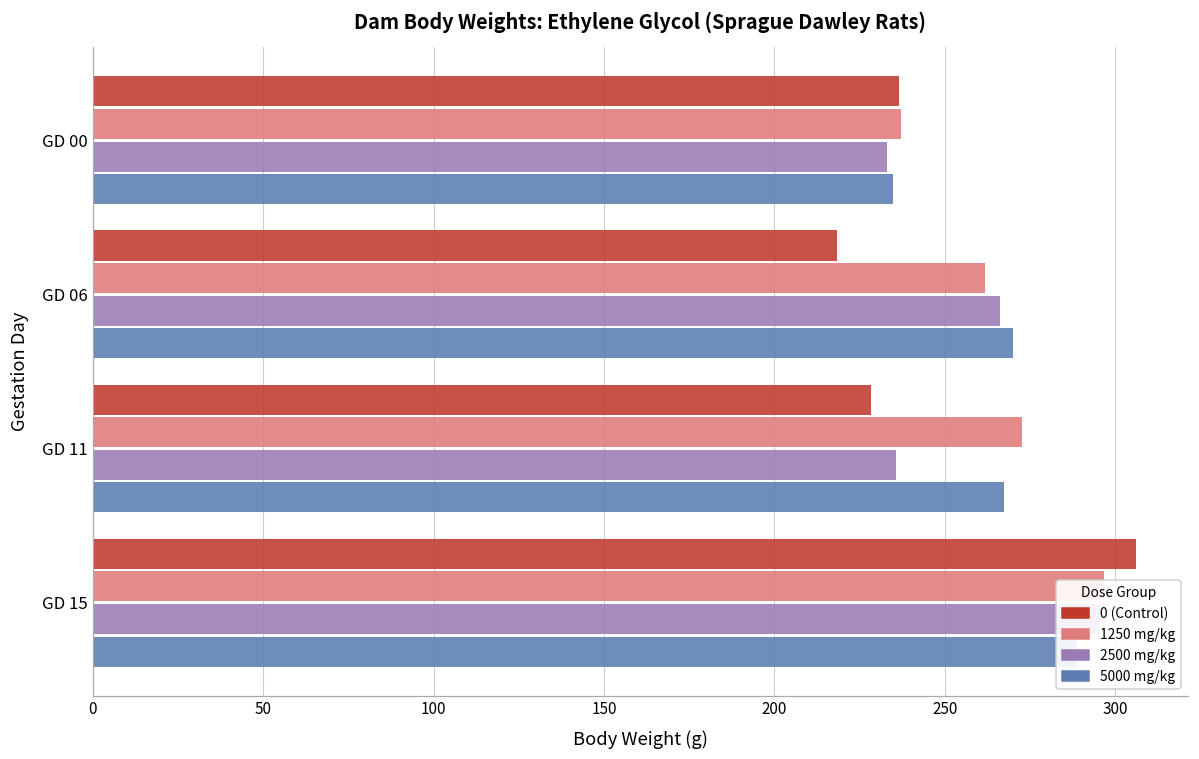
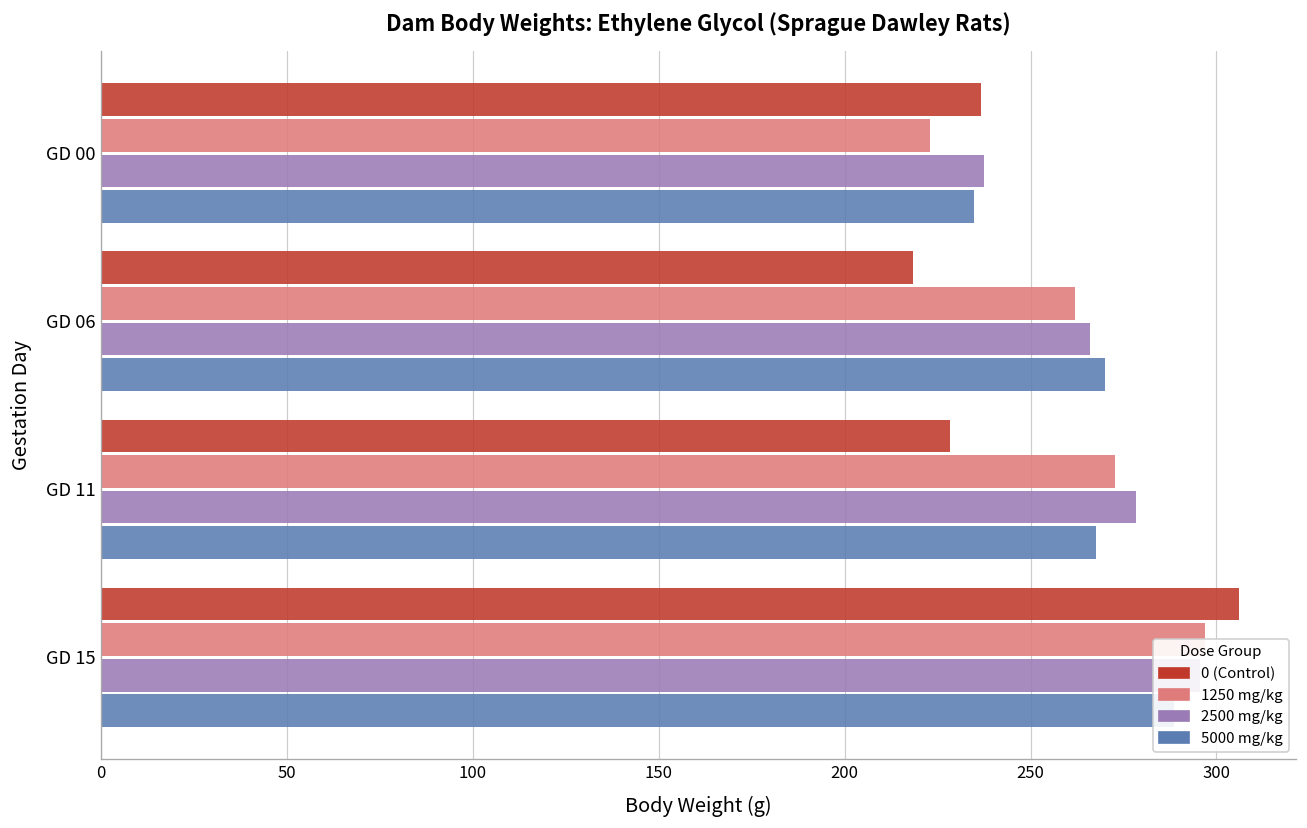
1250 mg/kg, GD 00: 237 -> 223
2500 mg/kg, GD 00: 233 -> 237
2500 mg/kg, GD 11: 236 -> 278
